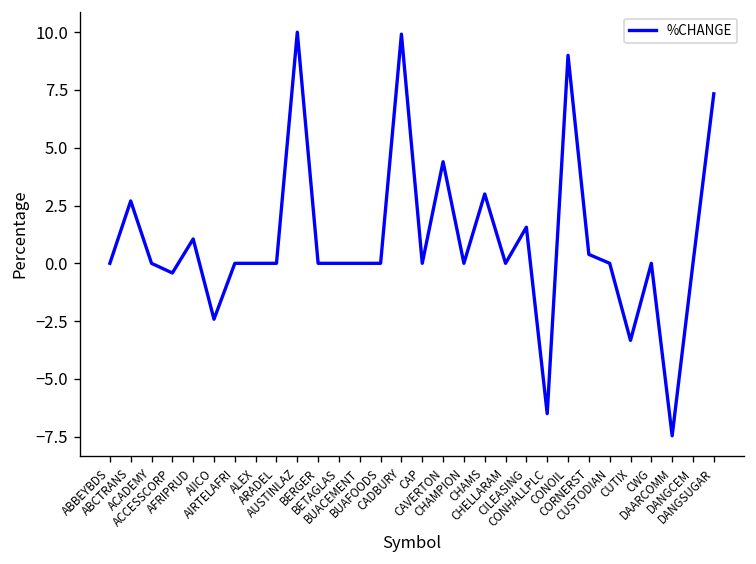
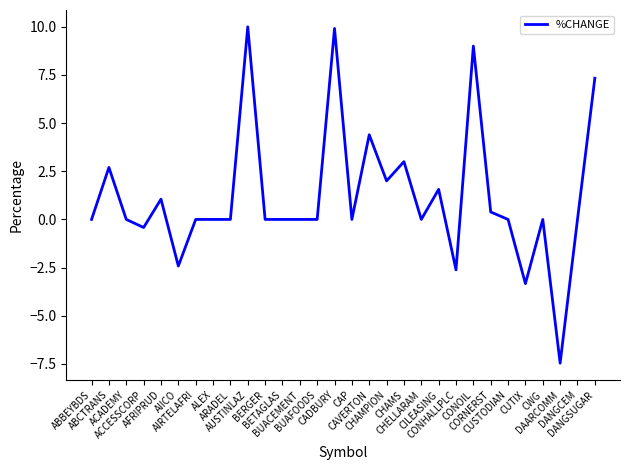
CHAMPION: 0 -> 2
CONHALLPLC: -6.5 -> -2.6
